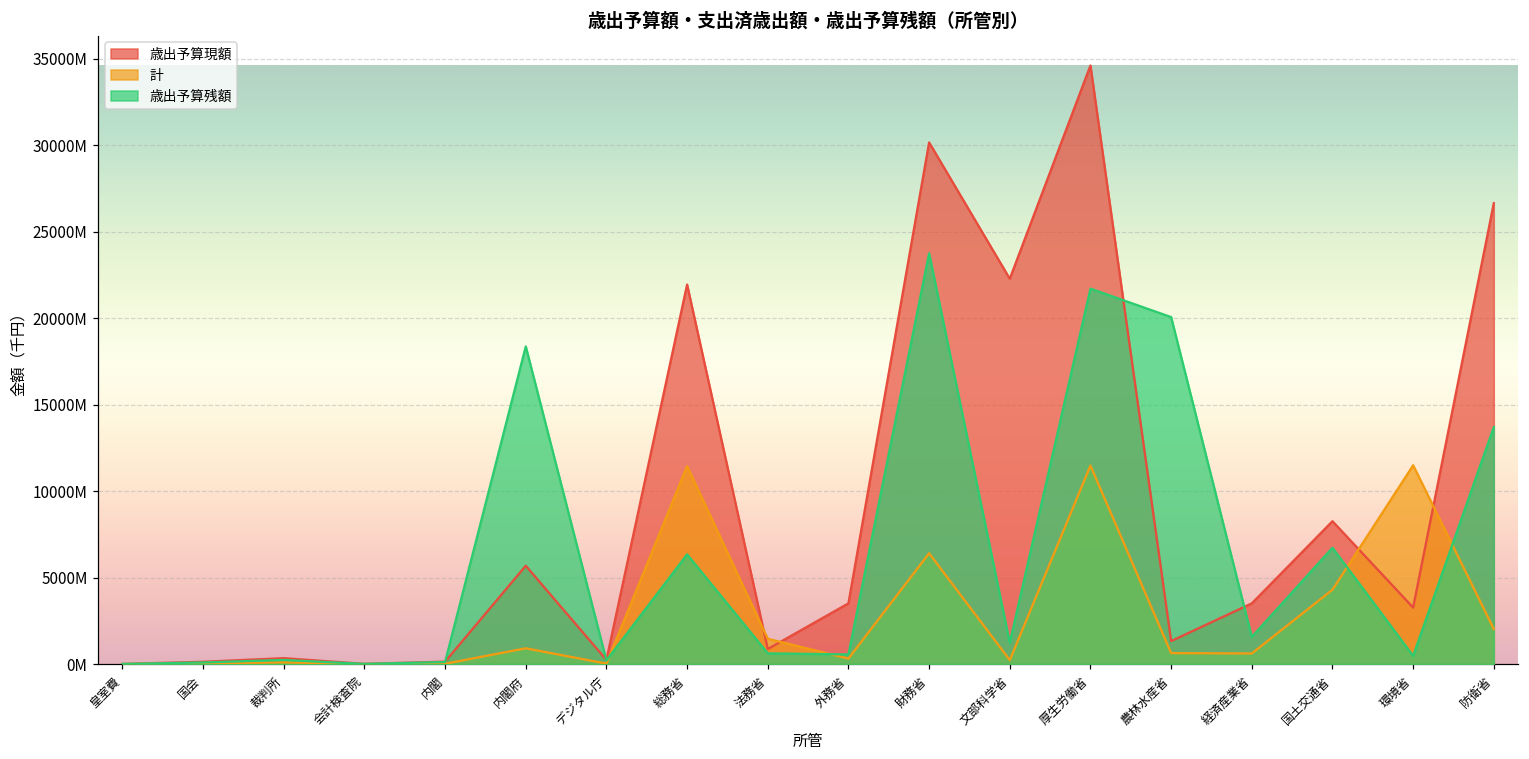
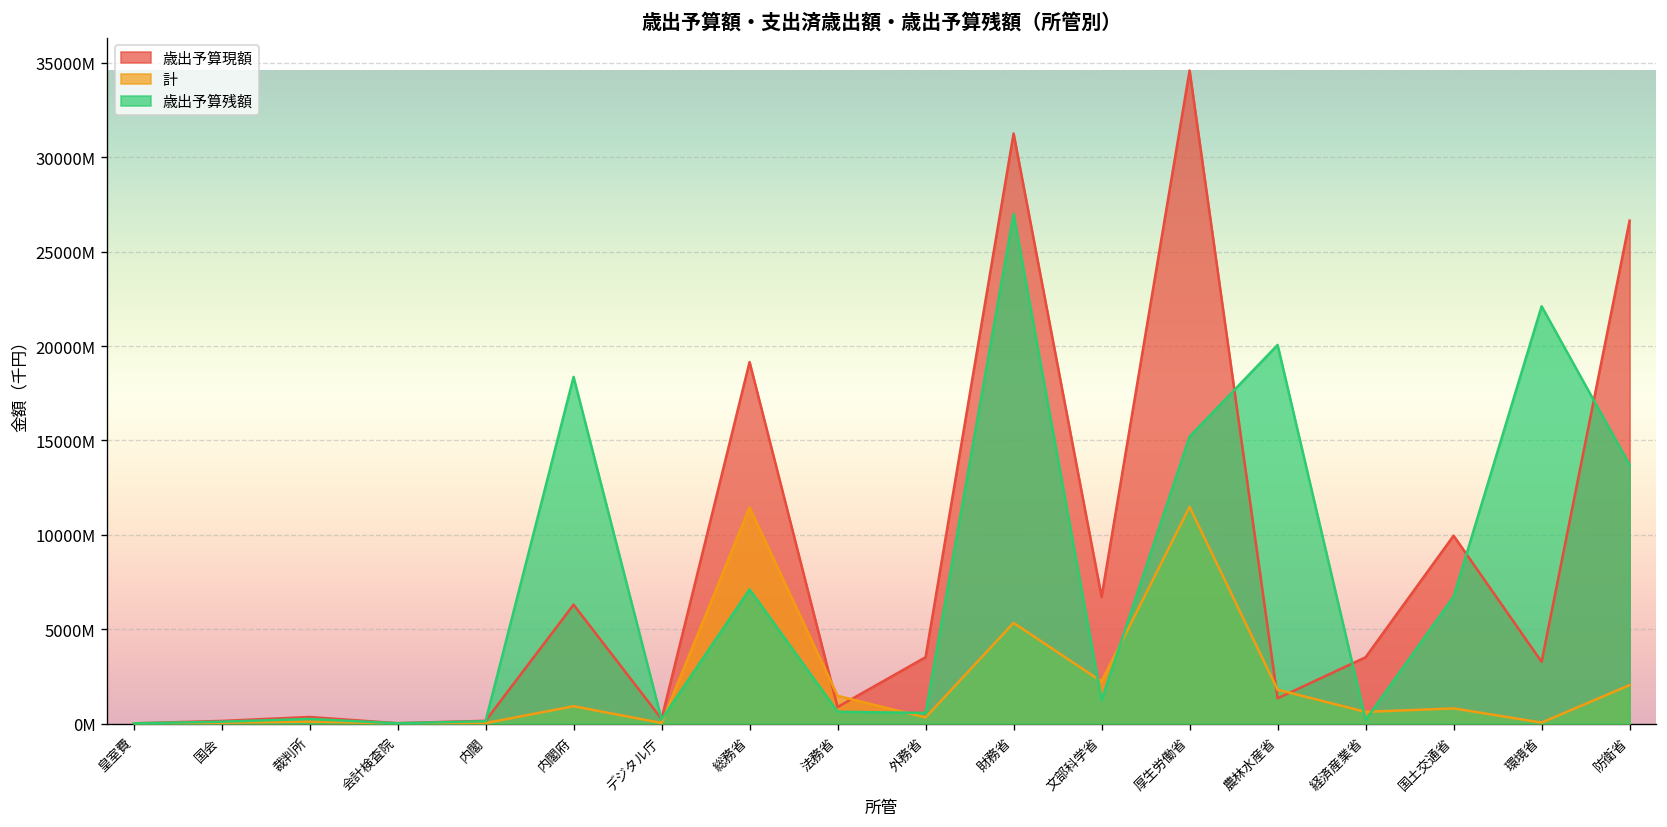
歳出予算現額, 内閣府: 5700000000 -> 6300000000
歳出予算現額, 総務省: 21900000000 -> 19200000000
歳出予算残額, 総務省: 6300000000 -> 7100000000
歳出予算現額, 財務省: 30200000000 -> 31300000000
計, 財務省: 6400000000 -> 5300000000
歳出予算残額, 財務省: 23700000000 -> 27000000000
歳出予算現額, 文部科学省: 22300000000 -> 6700000000
計, 文部科学省: 200000000 -> 2200000000
歳出予算残額, 厚生労働省: 21700000000 -> 15200000000
計, 農林水産省: 600000000 -> 1800000000
歳出予算残額, 経済産業省: 1600000000 -> 200000000
歳出予算現額, 国土交通省: 8300000000 -> 10000000000
計, 国土交通省: 4300000000 -> 800000000
計, 環境省: 11500000000 -> 0
歳出予算残額, 環境省: 500000000 -> 22100000000
